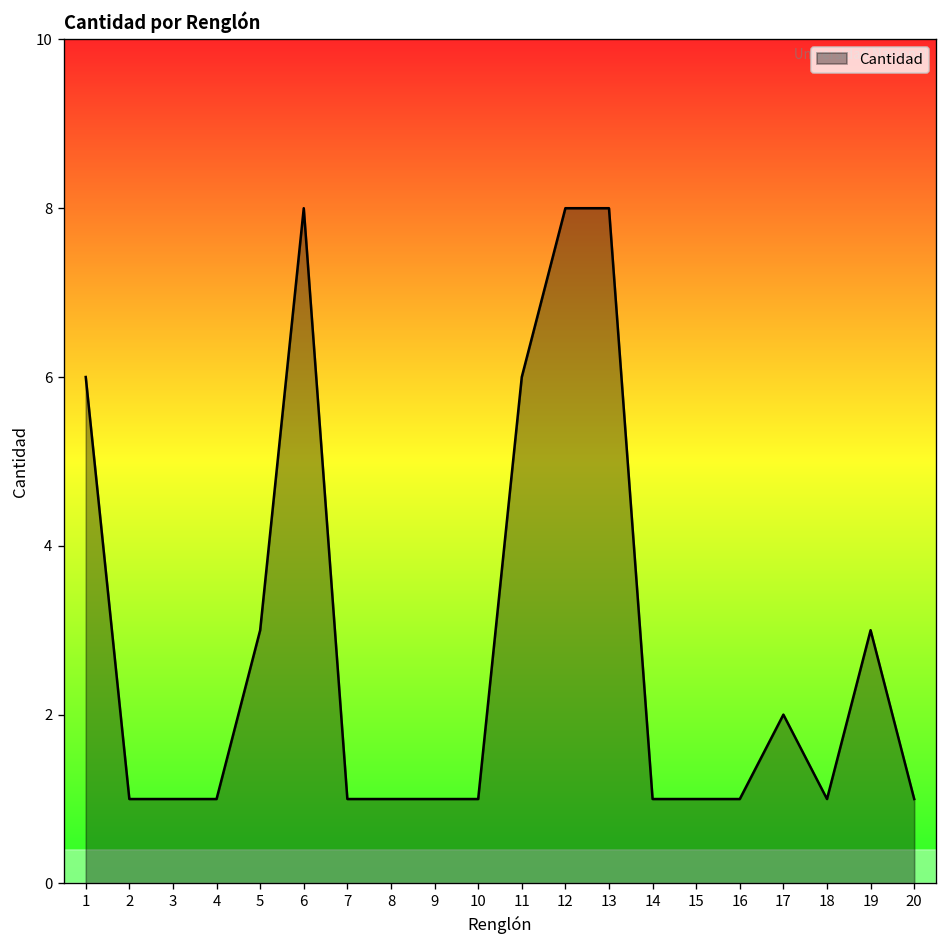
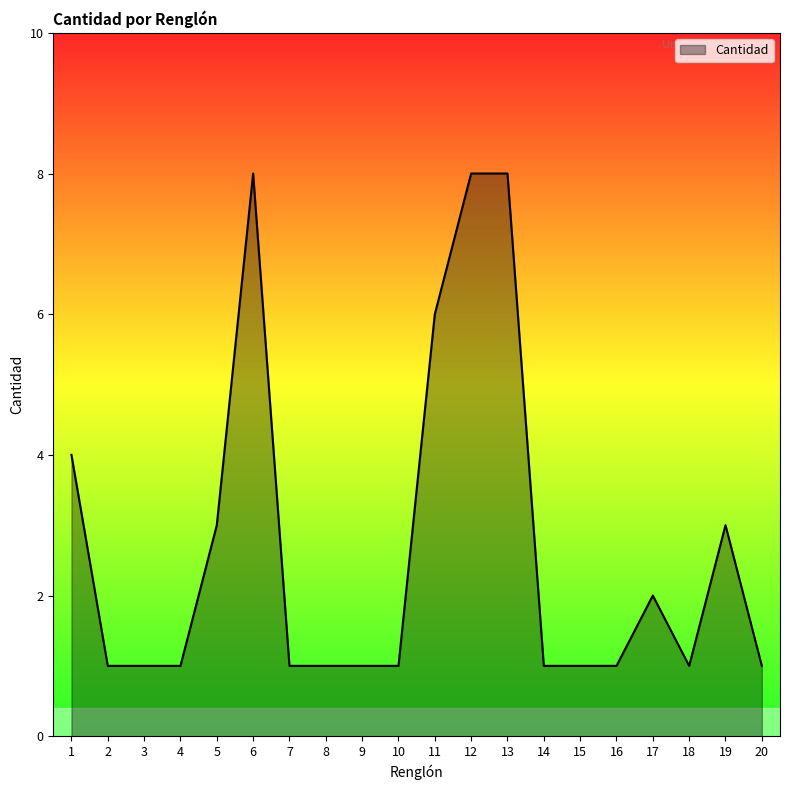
1: 6 -> 4
